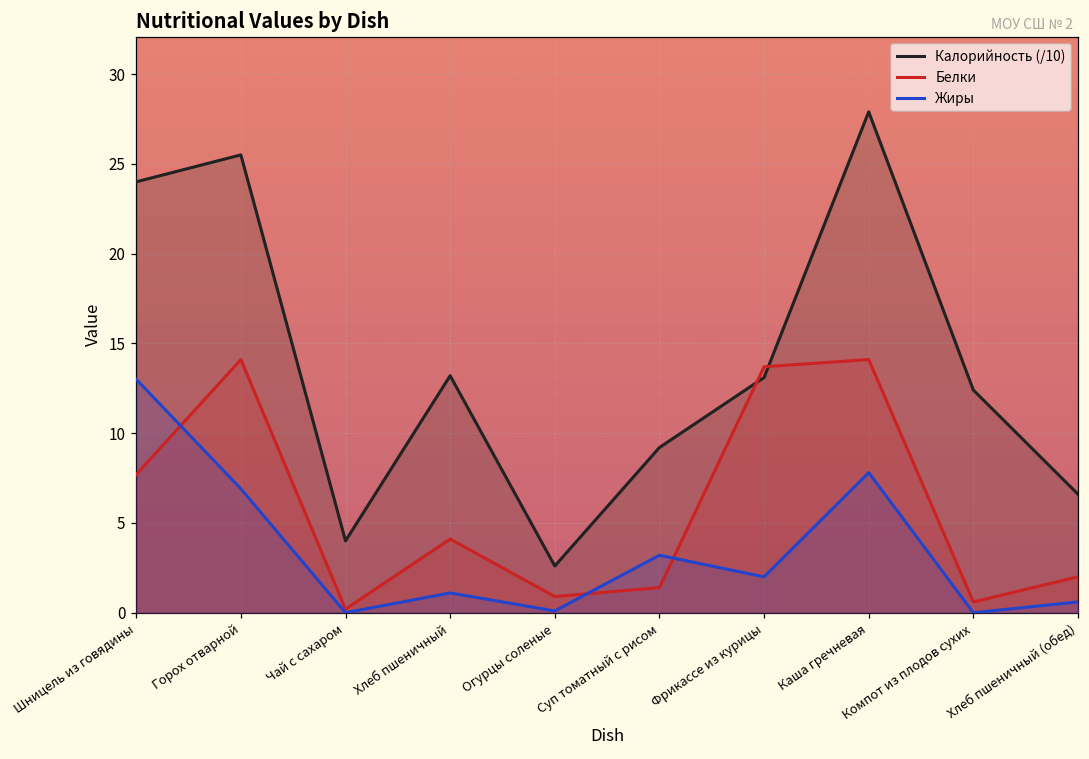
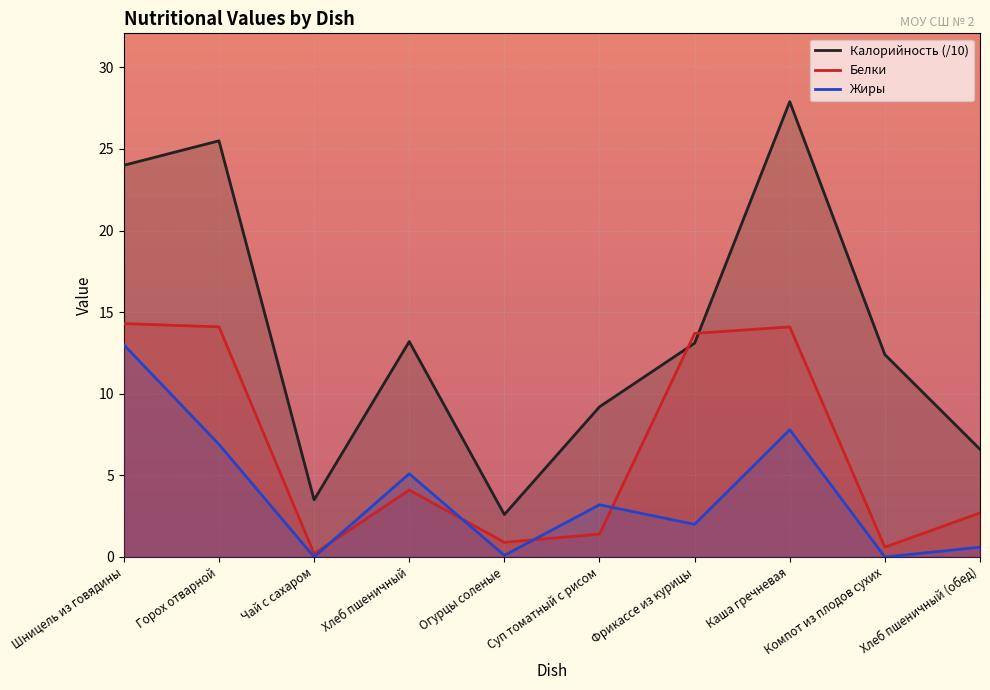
Белки, Шницель из говядины: 7.7 -> 14.3
Калорийность (/10), Чай с сахаром: 4.0 -> 3.5
Жиры, Хлеб пшеничный: 1.1 -> 5.1
Белки, Хлеб пшеничный (обед): 2.0 -> 2.7
